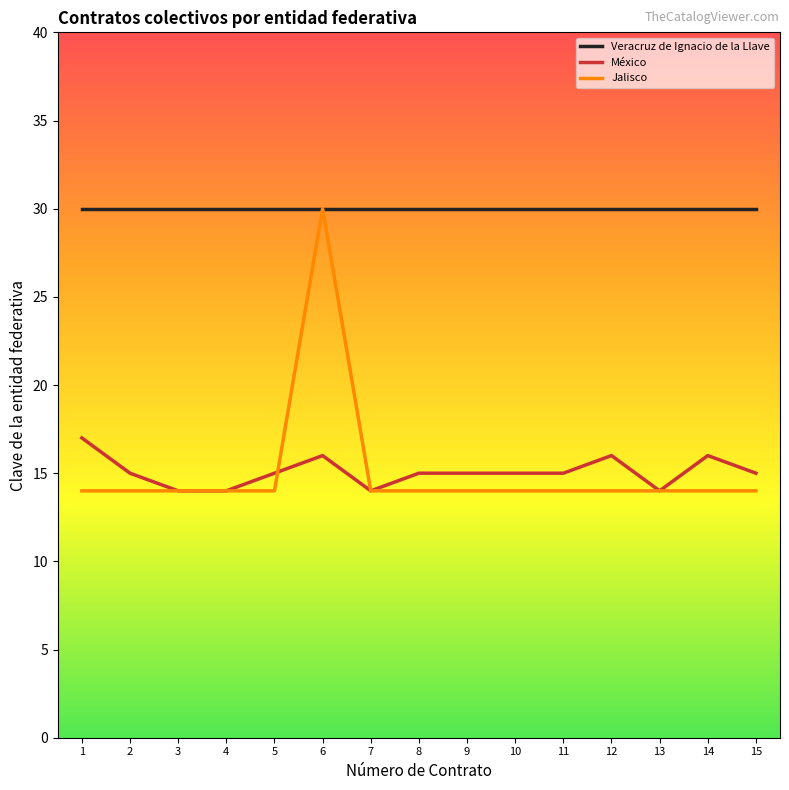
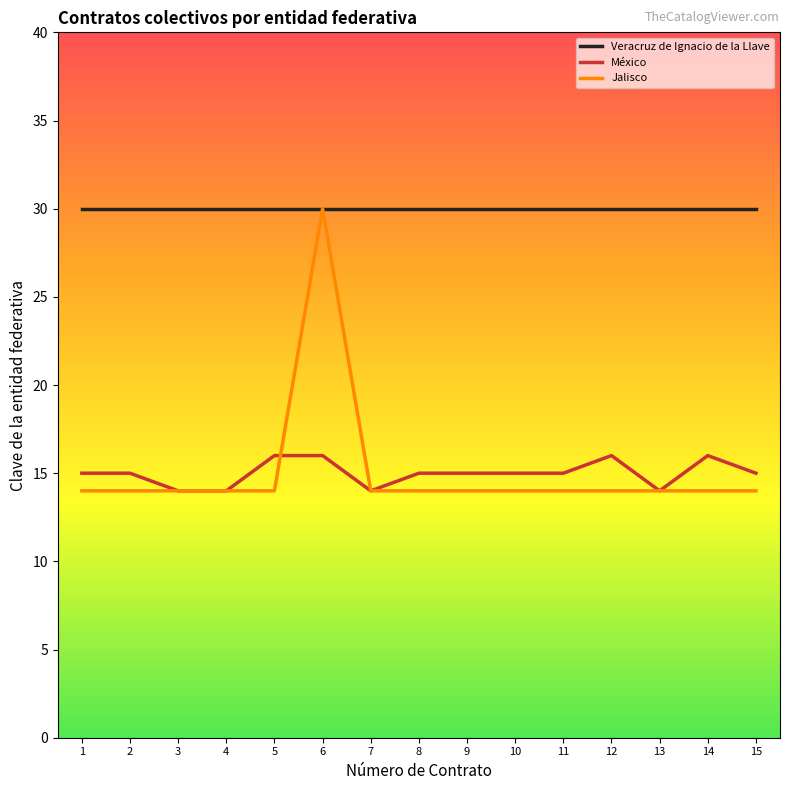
México, 1: 17 -> 15
México, 5: 15 -> 16
